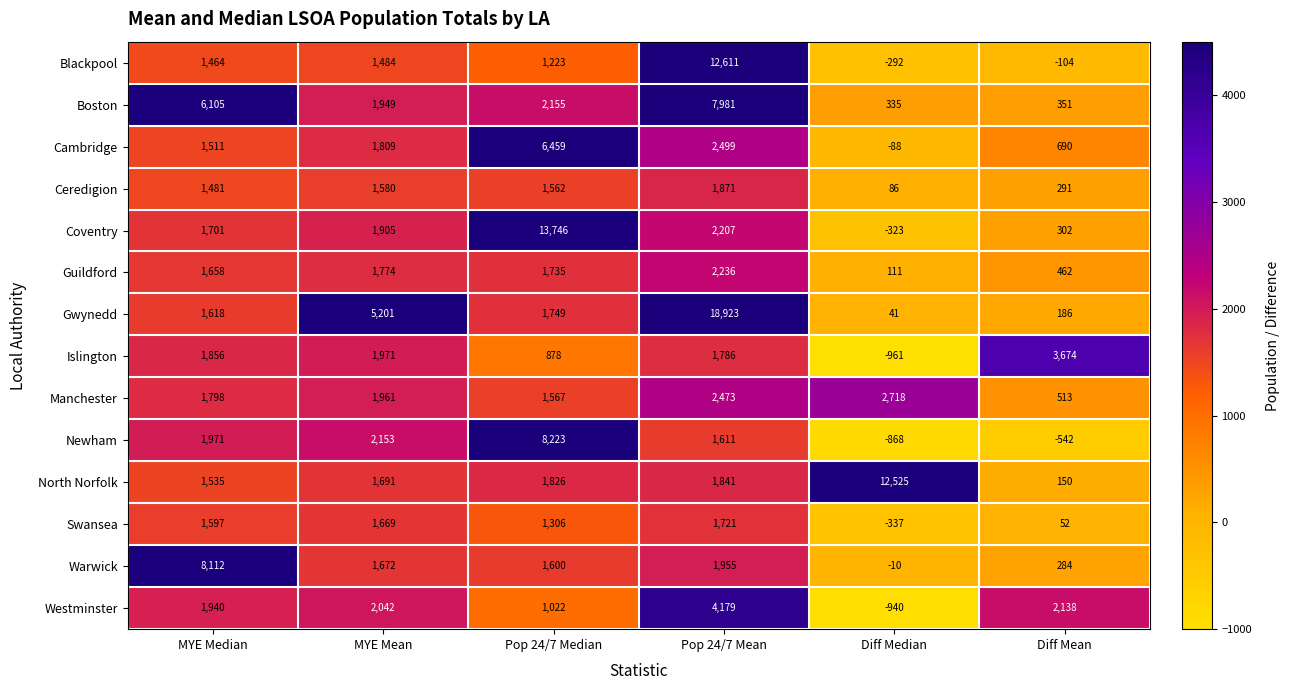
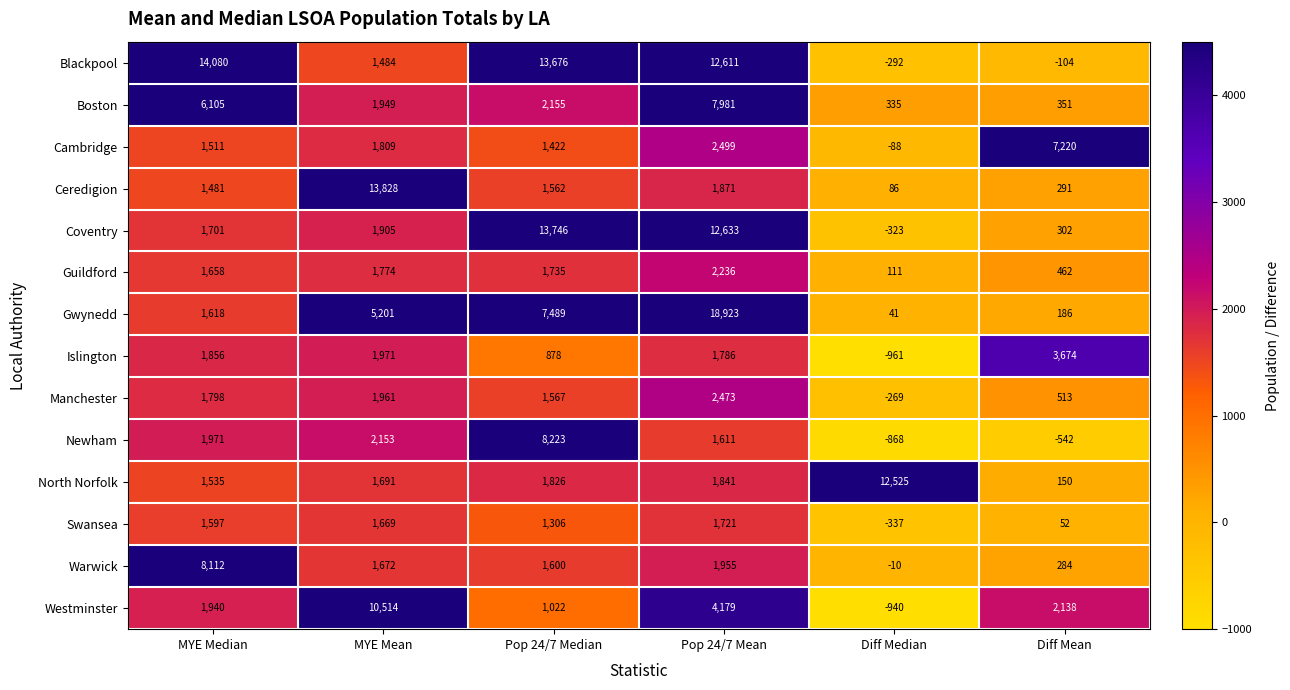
Blackpool, MYE Median: 1,464 -> 14,080
Blackpool, Pop 24/7 Median: 1,223 -> 13,676
Cambridge, Pop 24/7 Median: 6,459 -> 1,422
Cambridge, Diff Mean: 690 -> 7,220
Ceredigion, MYE Mean: 1,580 -> 13,828
Coventry, Pop 24/7 Mean: 2,207 -> 12,633
Gwynedd, Pop 24/7 Median: 1,749 -> 7,489
Manchester, Diff Median: 2,718 -> -269
Westminster, MYE Mean: 2,042 -> 10,514
